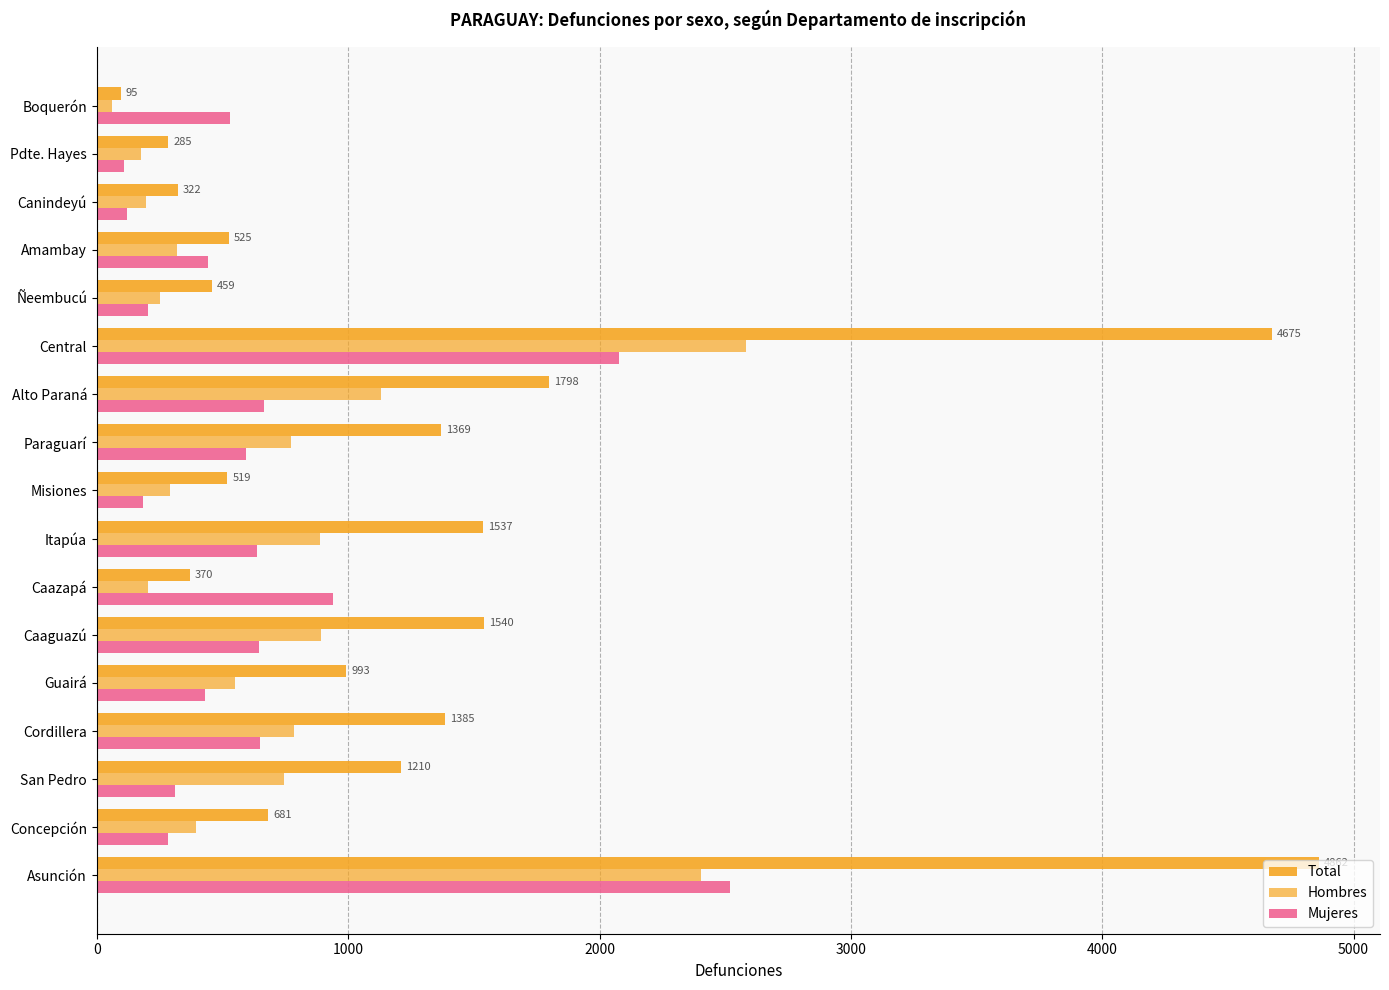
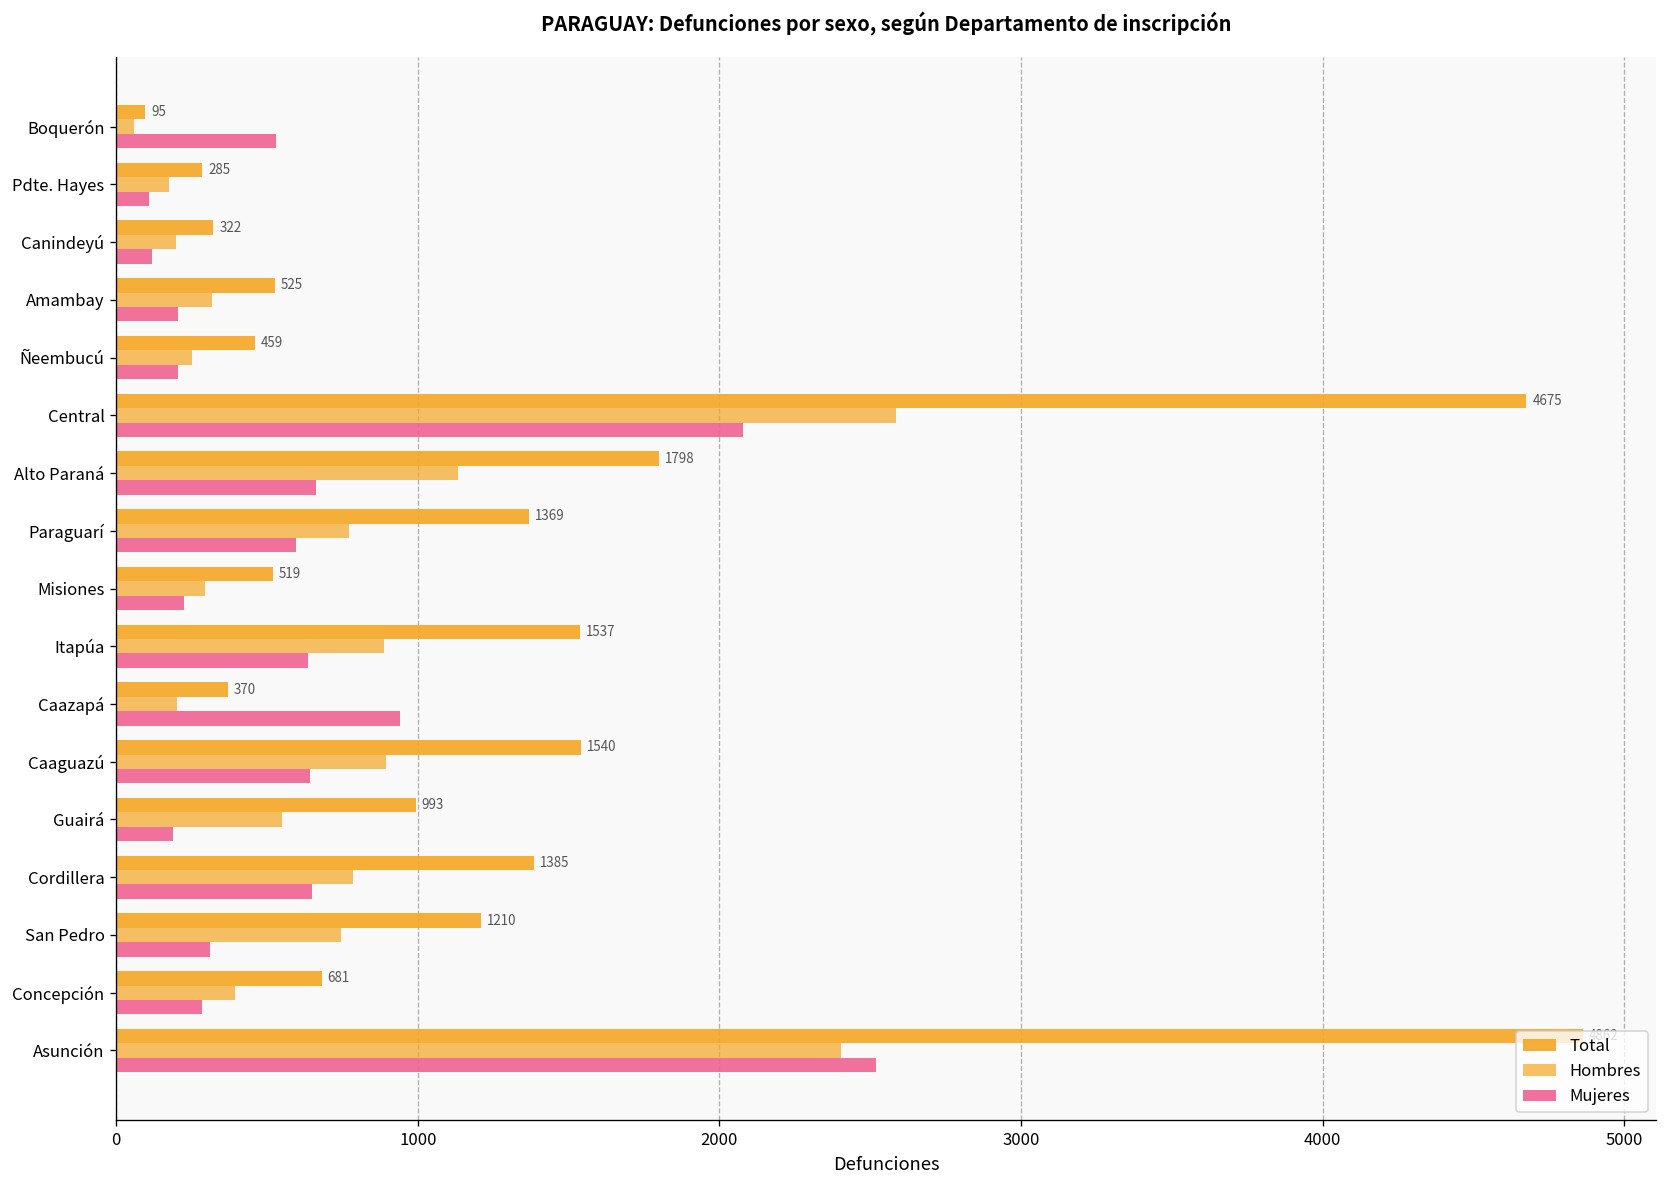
Mujeres, Amambay: 440 -> 210
Mujeres, Misiones: 190 -> 230
Mujeres, Guairá: 430 -> 190
